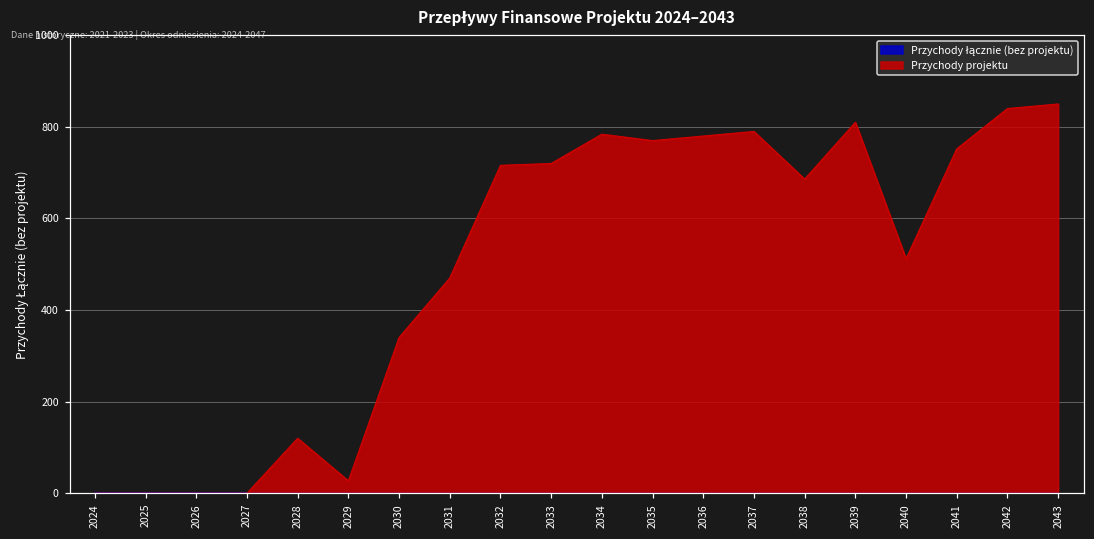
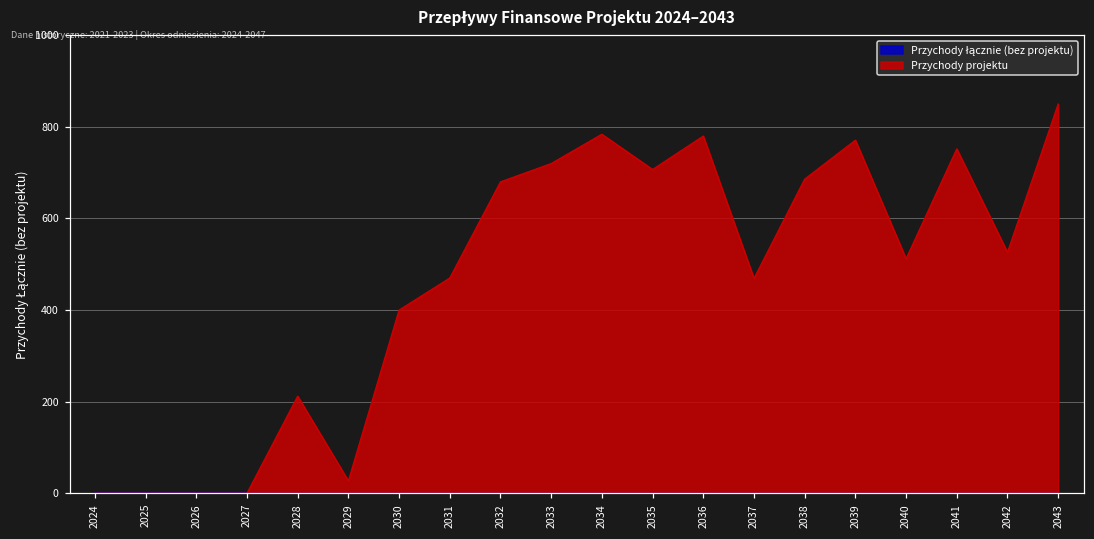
Przychody projektu, 2028: 120 -> 210
Przychody projektu, 2030: 340 -> 400
Przychody projektu, 2032: 720 -> 680
Przychody projektu, 2035: 770 -> 710
Przychody projektu, 2037: 790 -> 470
Przychody projektu, 2039: 810 -> 770
Przychody projektu, 2042: 840 -> 530
